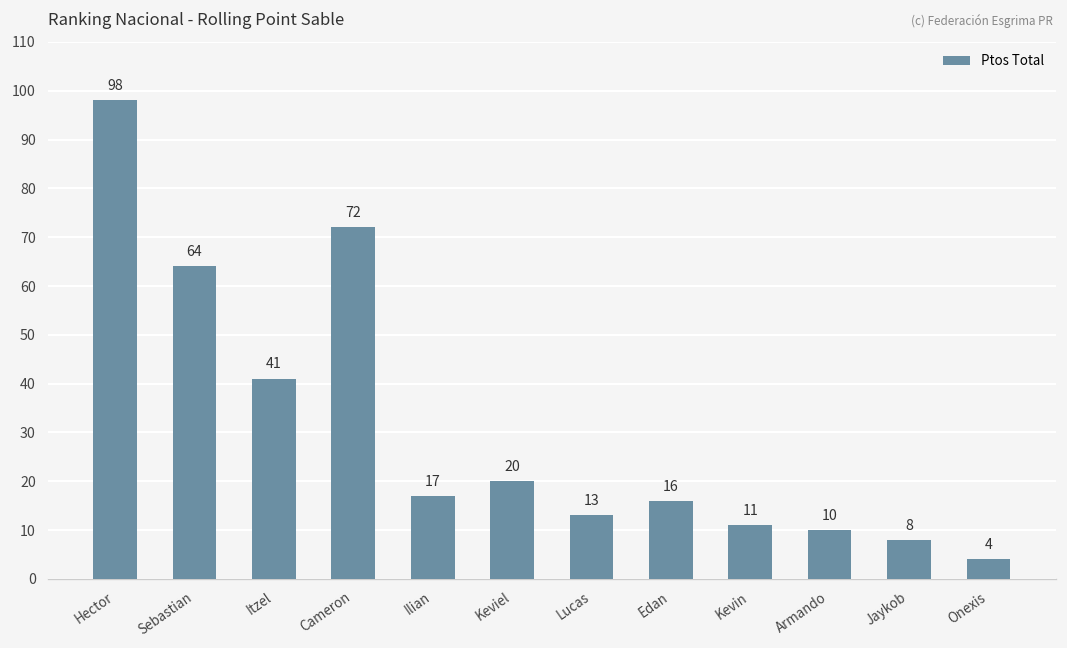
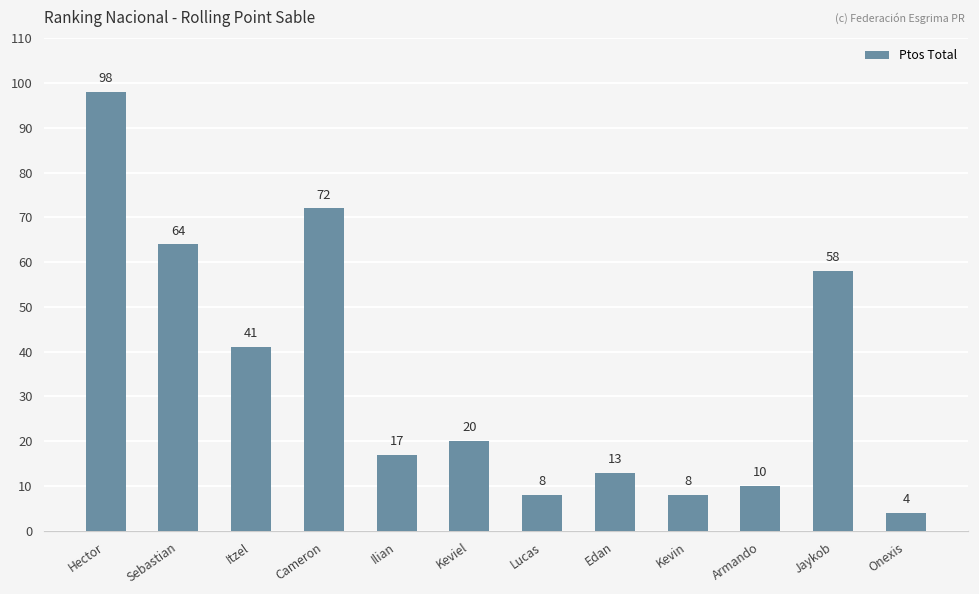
Lucas: 13 -> 8
Edan: 16 -> 13
Kevin: 11 -> 8
Jaykob: 8 -> 58
